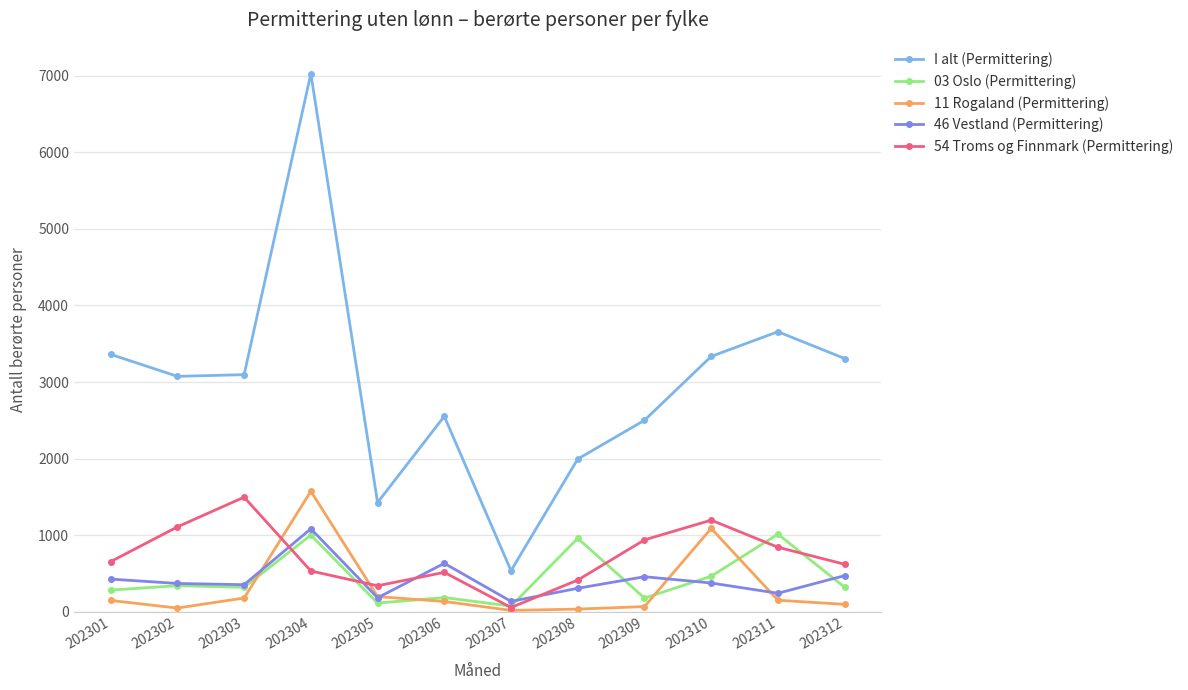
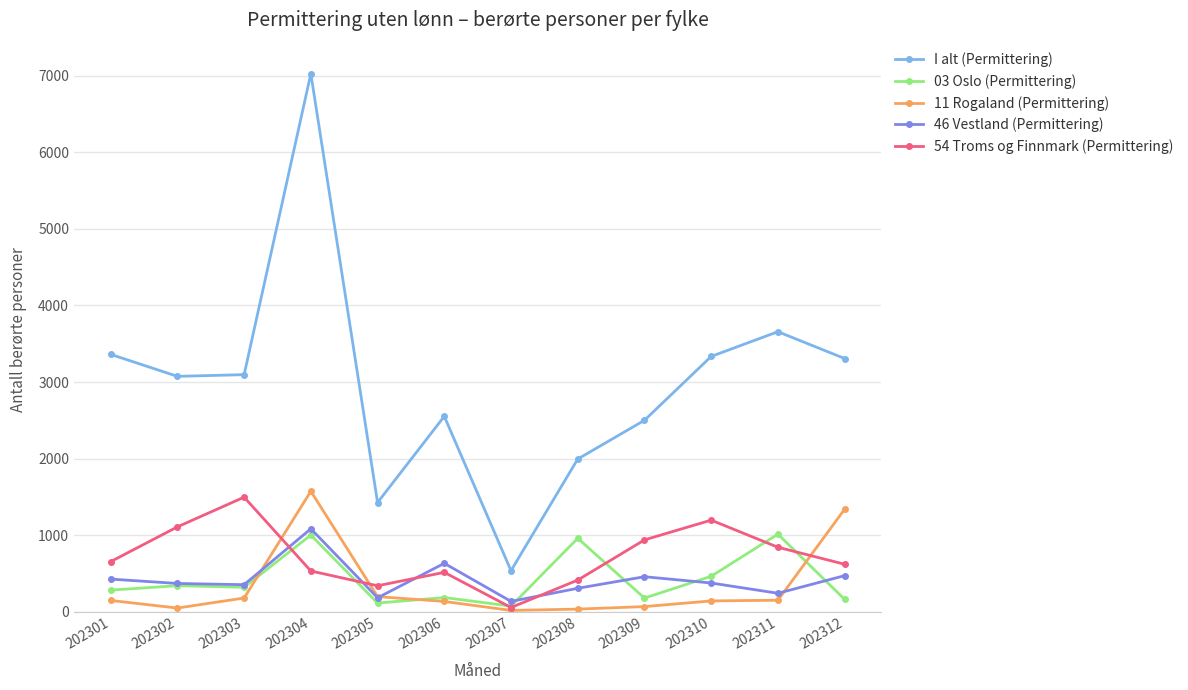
11 Rogaland (Permittering), 202310: 1100 -> 100
03 Oslo (Permittering), 202312: 300 -> 200
11 Rogaland (Permittering), 202312: 100 -> 1300
